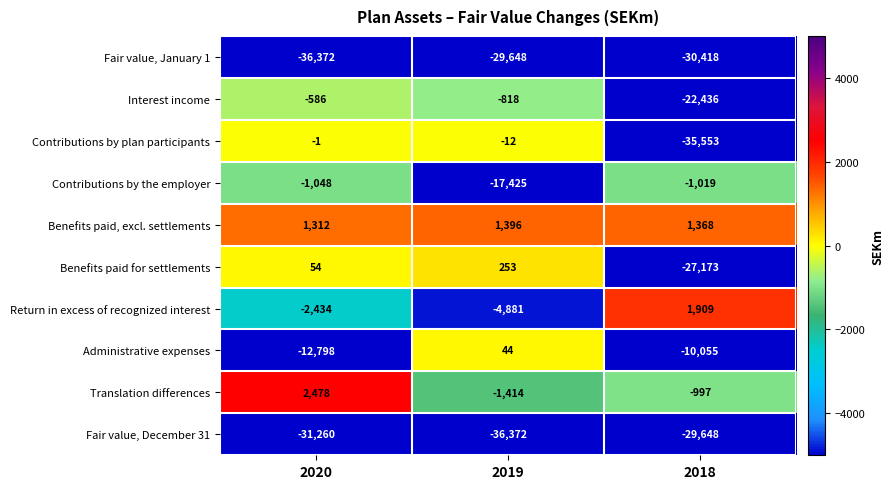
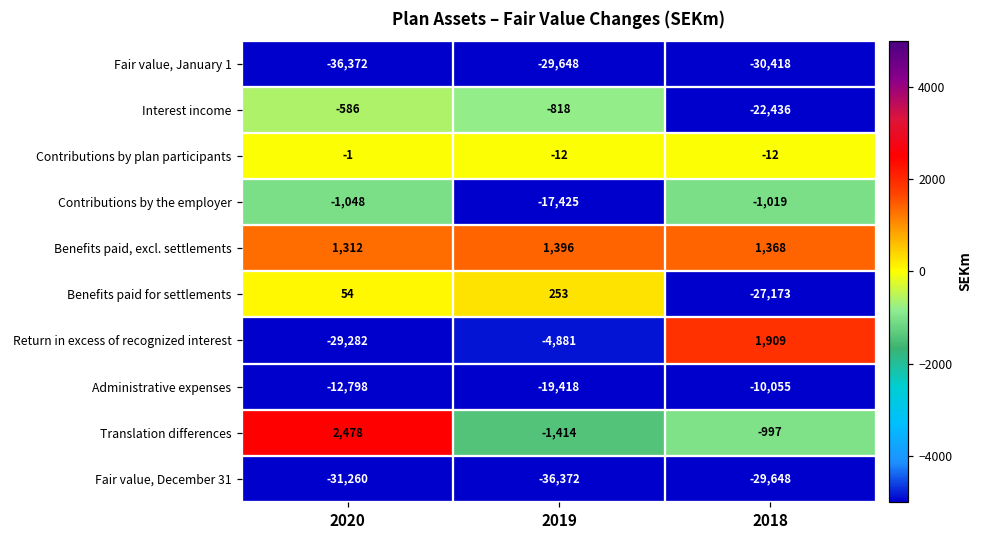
Contributions by plan participants, 2018: -35,553 -> -12
Return in excess of recognized interest, 2020: -2,434 -> -29,282
Administrative expenses, 2019: 44 -> -19,418
